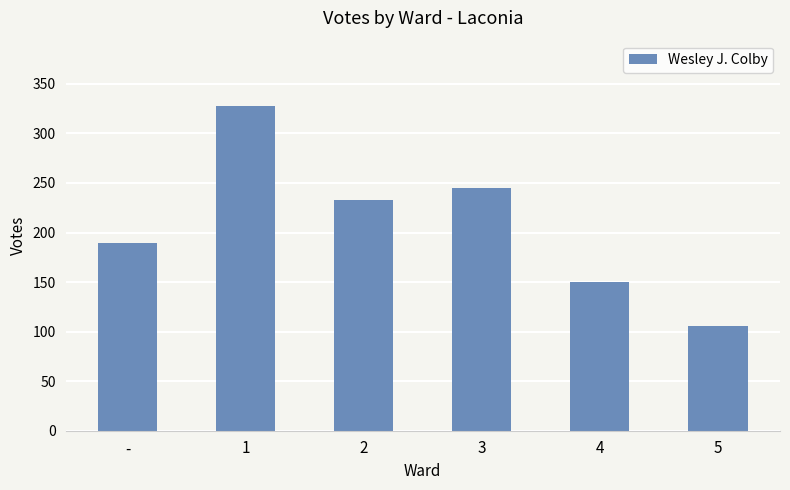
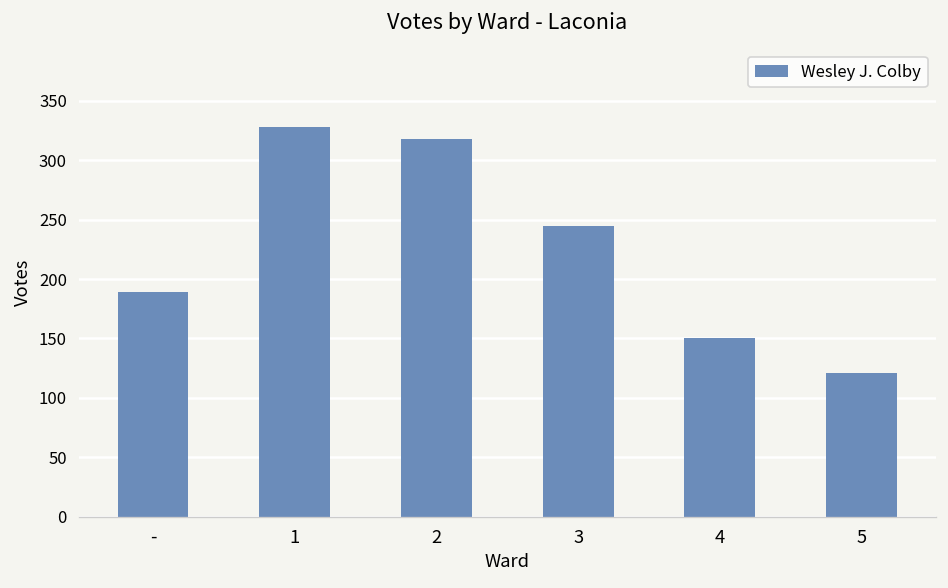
2: 230 -> 320
5: 110 -> 120
